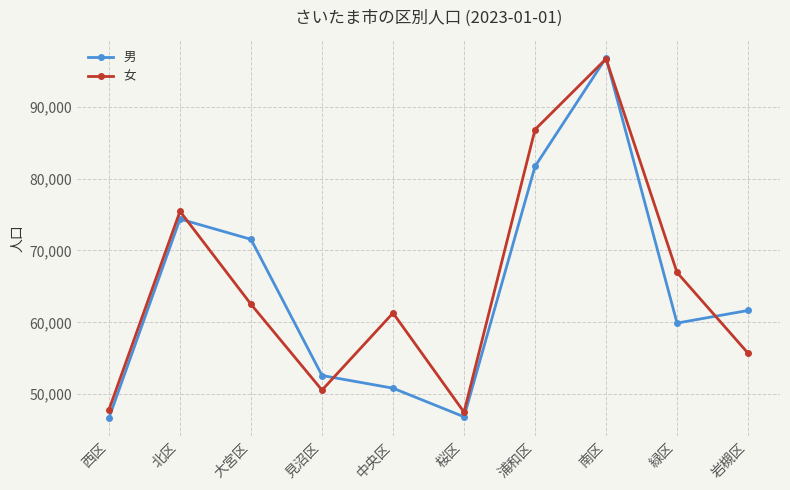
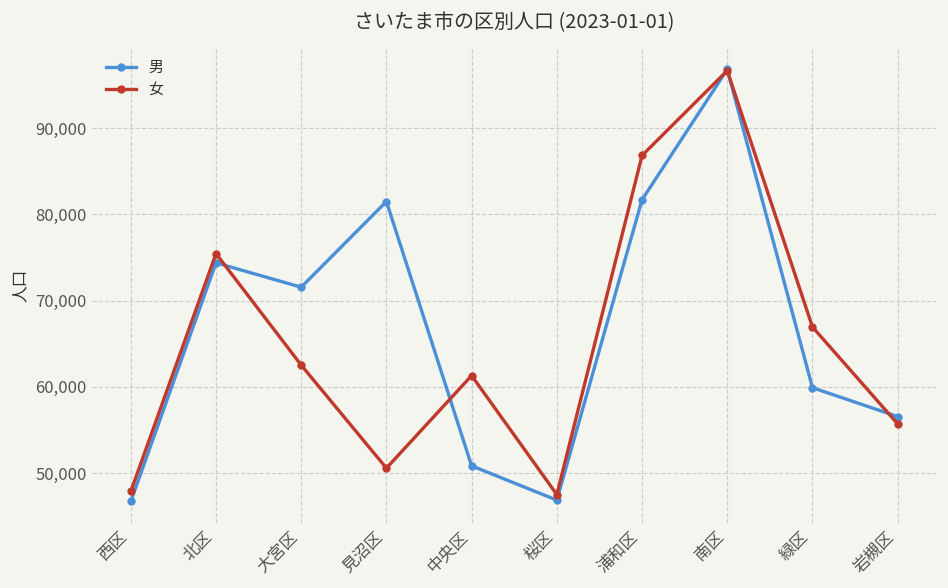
男, 見沼区: 53,000 -> 81,000
男, 岩槻区: 62,000 -> 57,000
